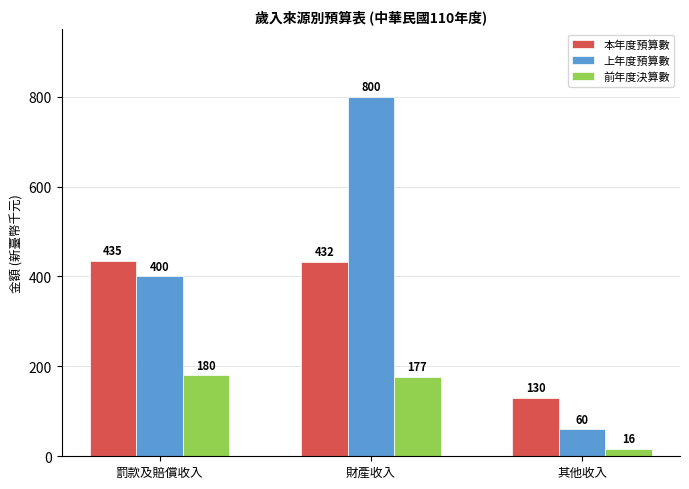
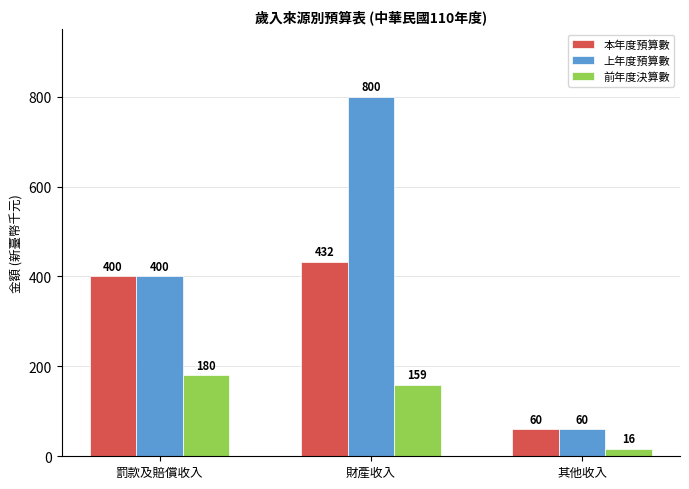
本年度預算數, 罰款及賠償收入: 435 -> 400
前年度決算數, 財產收入: 177 -> 159
本年度預算數, 其他收入: 130 -> 60
